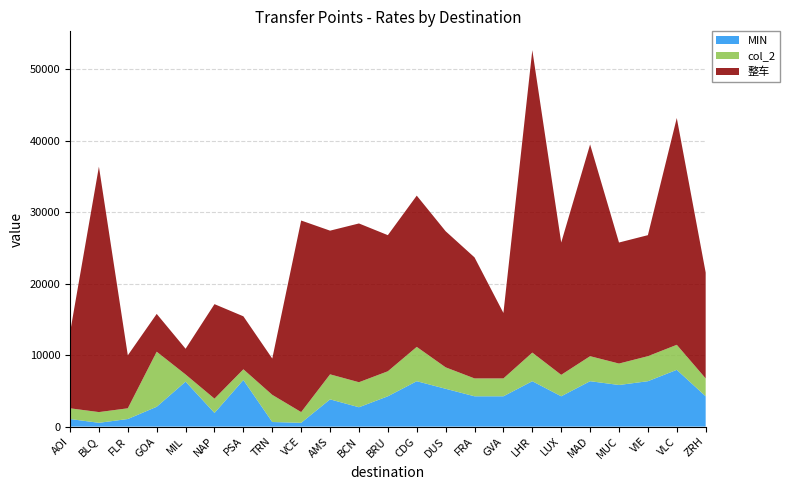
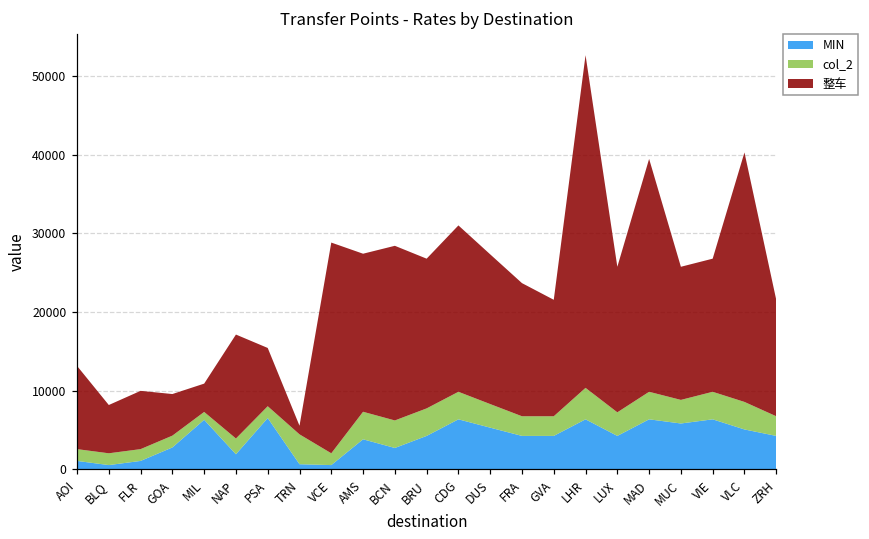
整车, BLQ: 34000 -> 6000
col_2, GOA: 8000 -> 2000
整车, TRN: 5000 -> 1000
col_2, CDG: 5000 -> 4000
整车, GVA: 9000 -> 15000
MIN, VLC: 8000 -> 5000
